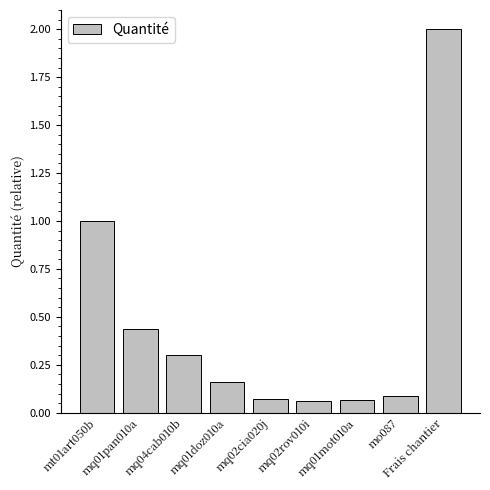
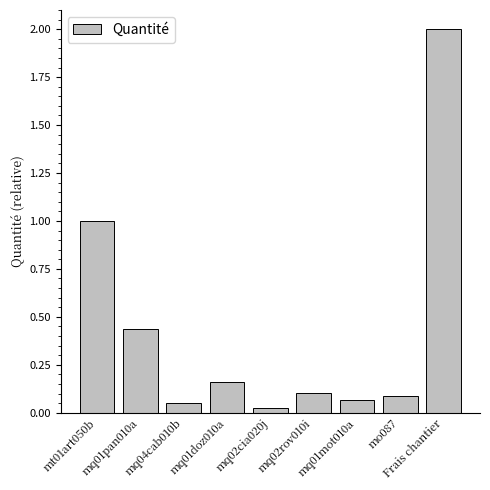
mq04cab010b: 0.30 -> 0.05
mq02cia020j: 0.07 -> 0.02
mq02rov010i: 0.06 -> 0.10
